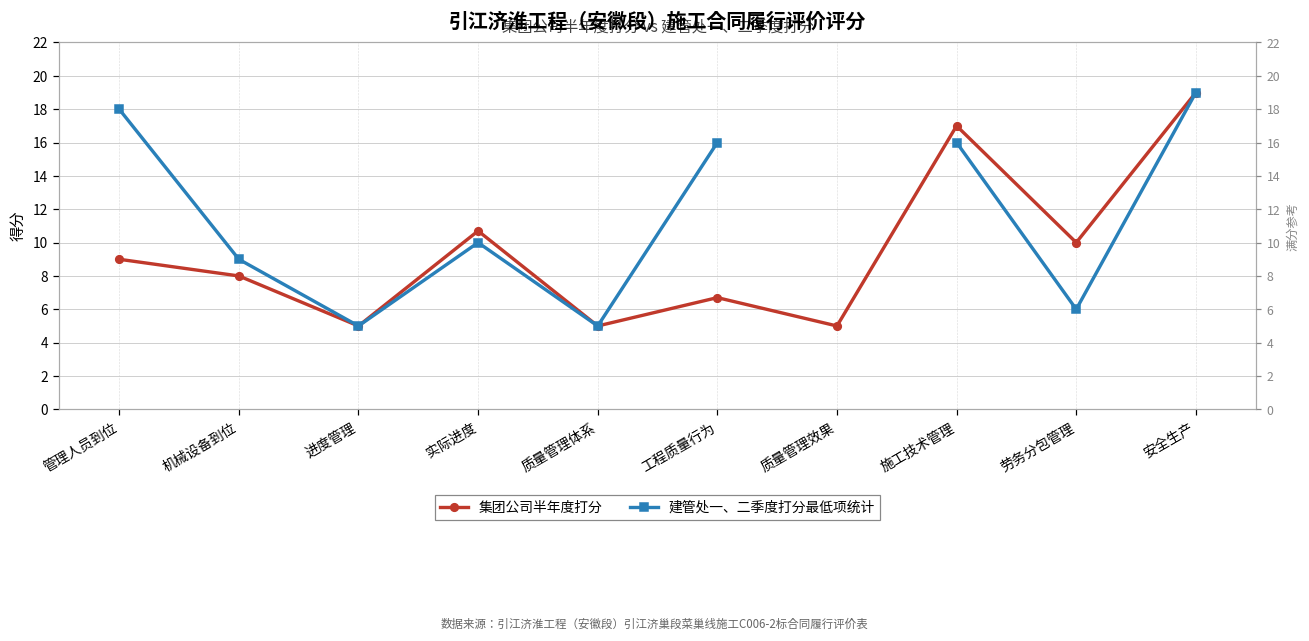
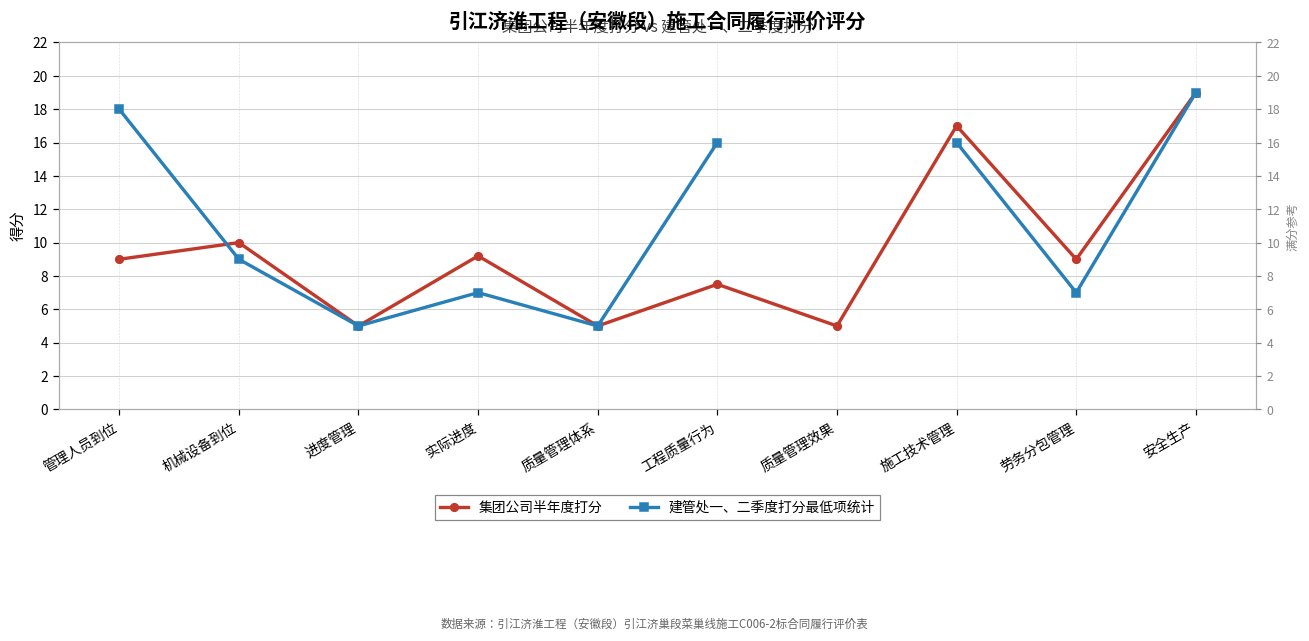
集团公司半年度打分, 机械设备到位: 8 -> 10
集团公司半年度打分, 实际进度: 10.7 -> 9.2
建管处一、二季度打分最低项统计, 实际进度: 10 -> 7
集团公司半年度打分, 工程质量行为: 6.7 -> 7.5
集团公司半年度打分, 劳务分包管理: 10 -> 9
建管处一、二季度打分最低项统计, 劳务分包管理: 6 -> 7
